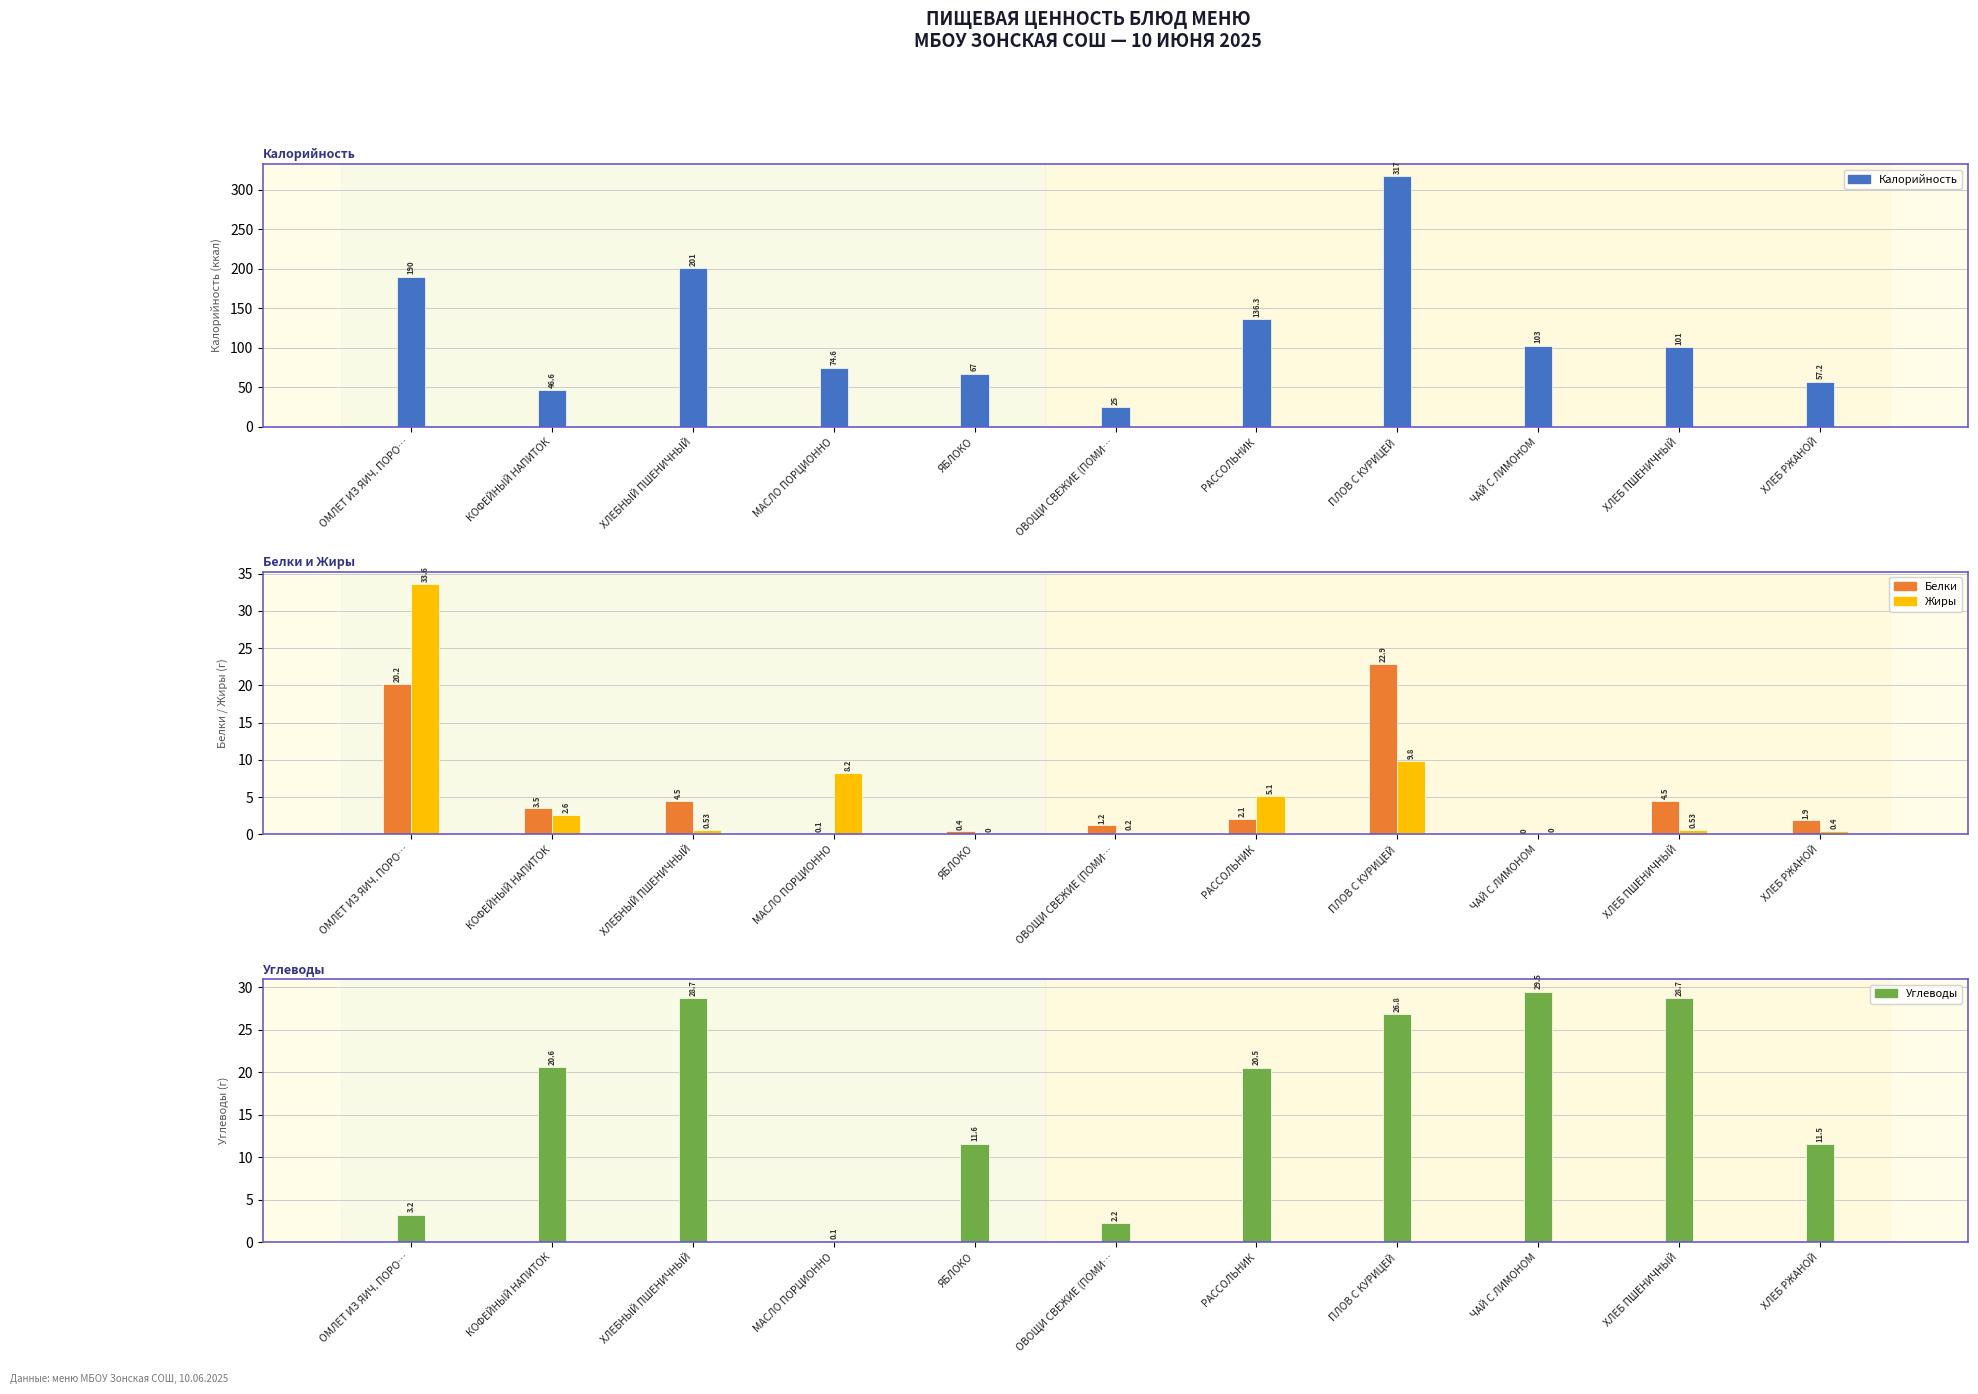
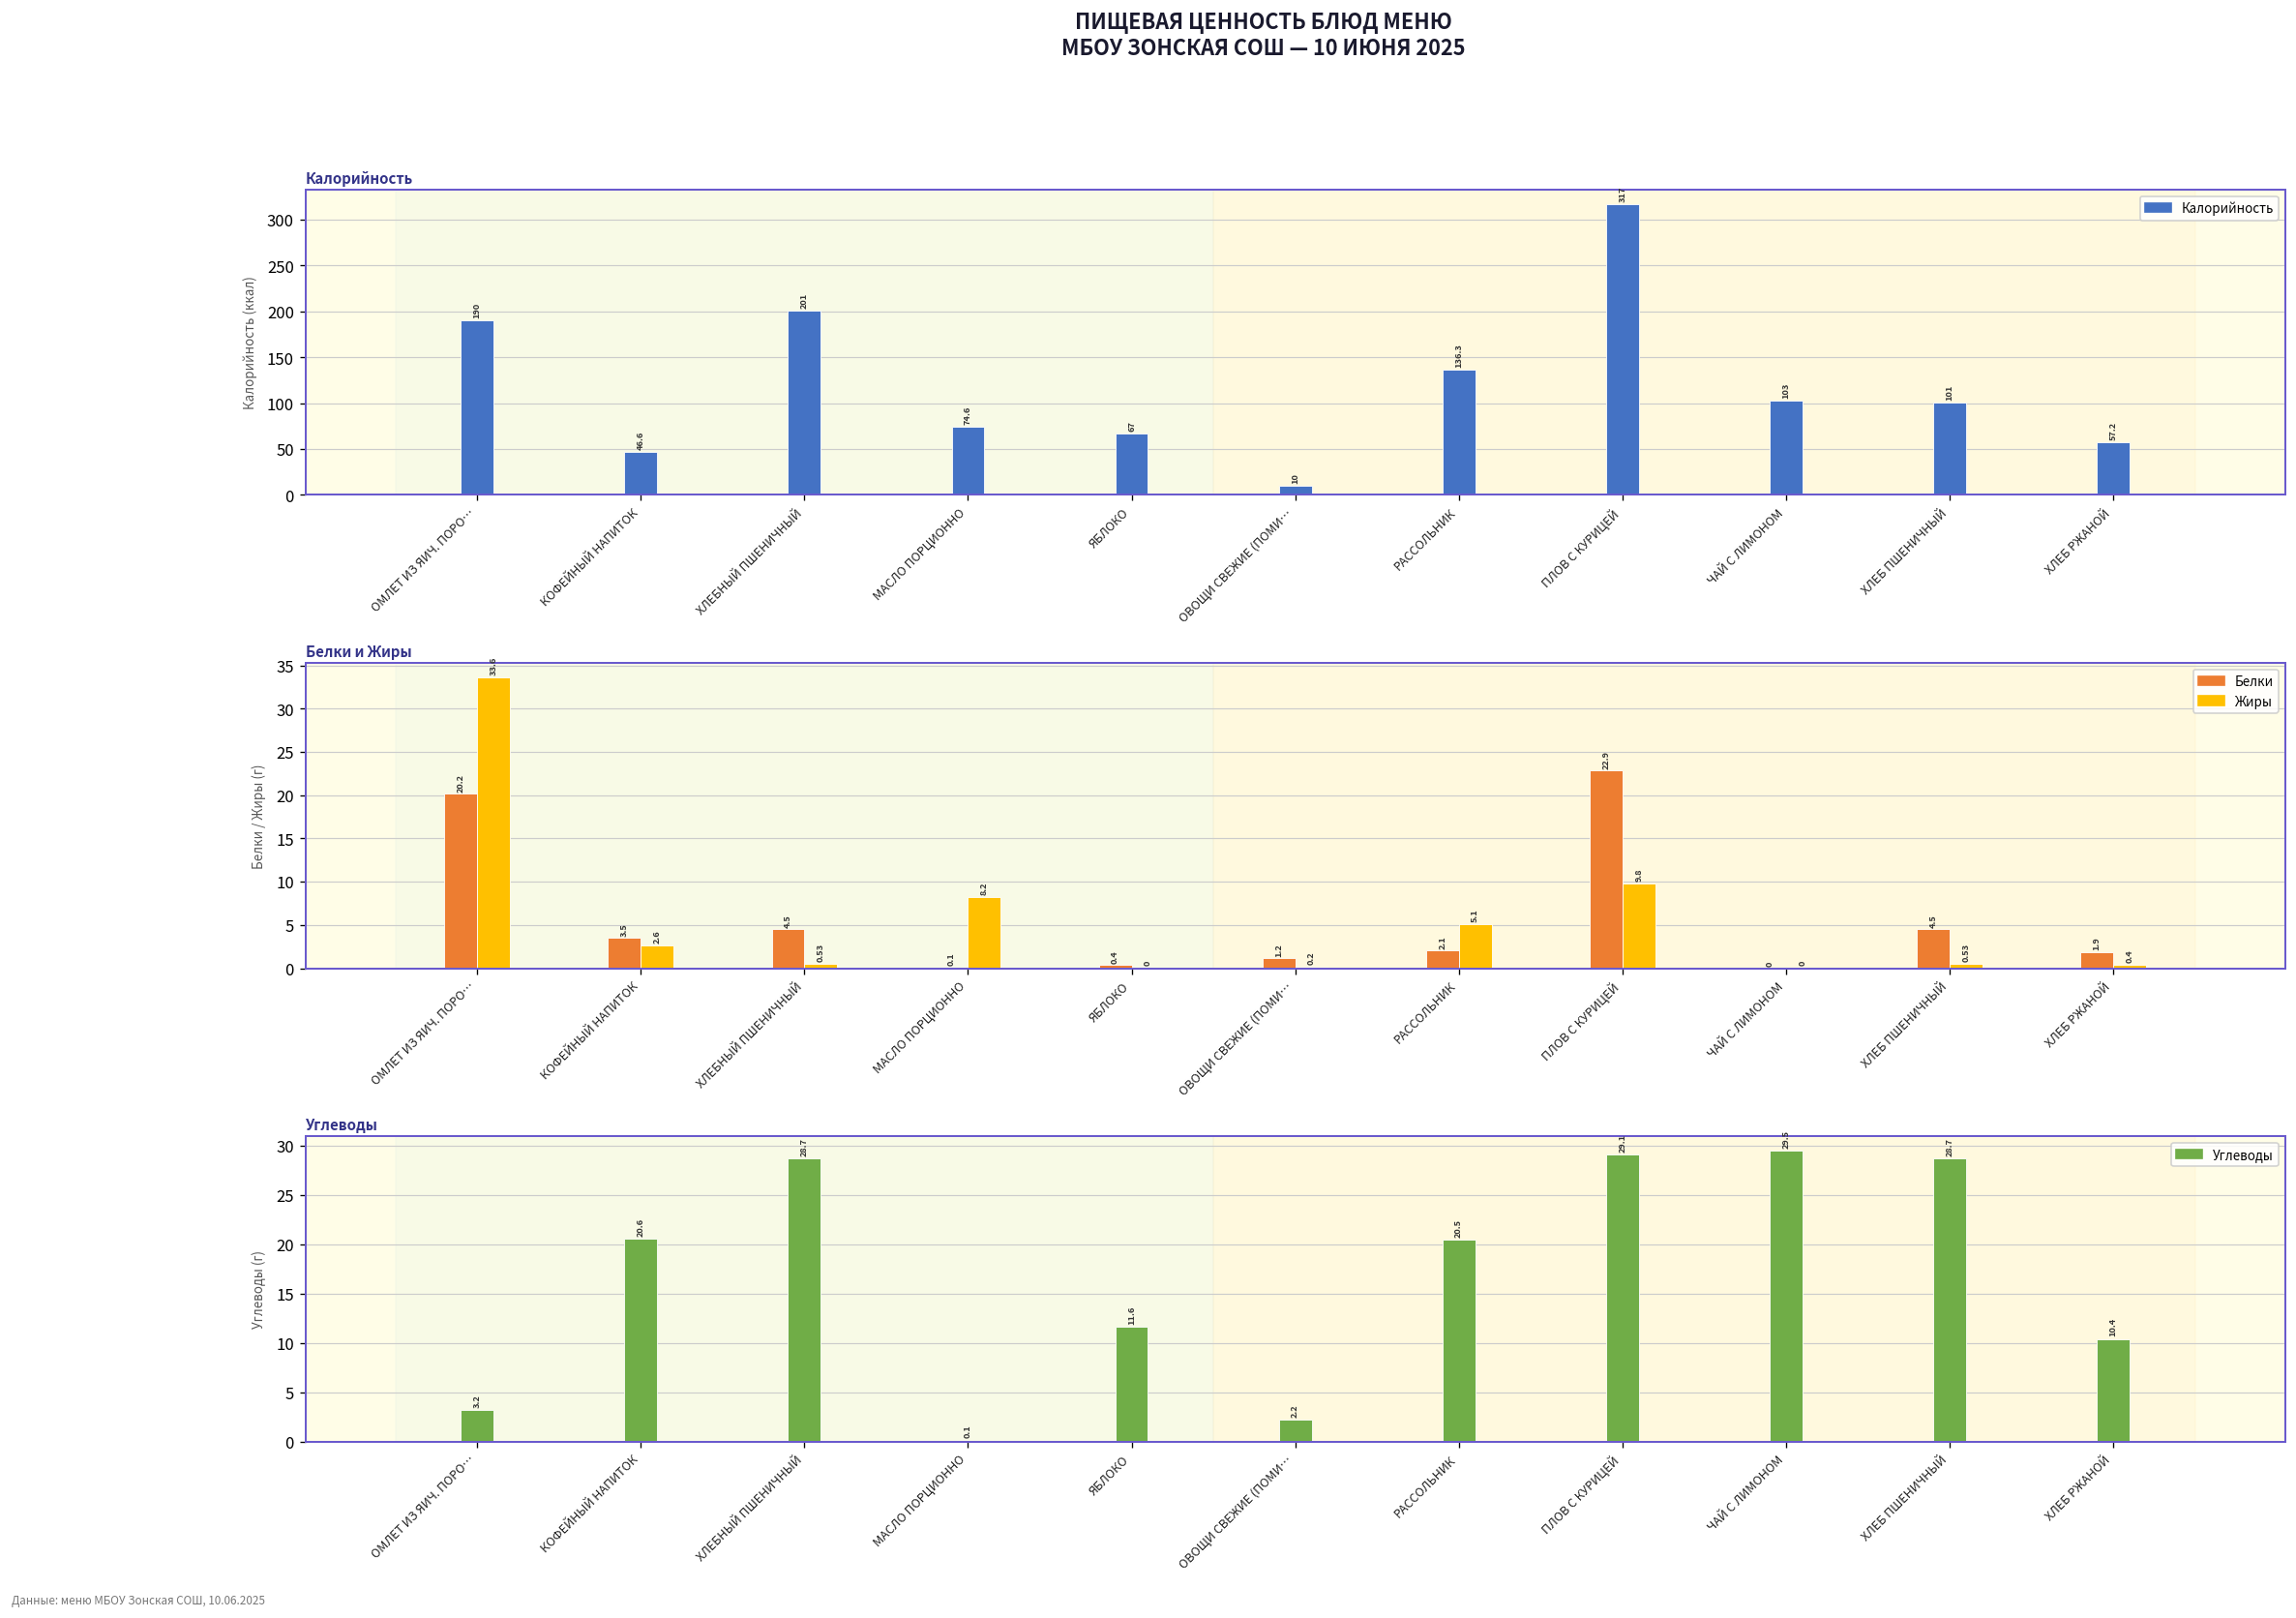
Калорийность, ОВОЩИ СВЕЖИЕ (ПОМИ…: 25 -> 10
Углеводы, ПЛОВ С КУРИЦЕЙ: 26.8 -> 29.1
Углеводы, ХЛЕБ РЖАНОЙ: 11.5 -> 10.4
